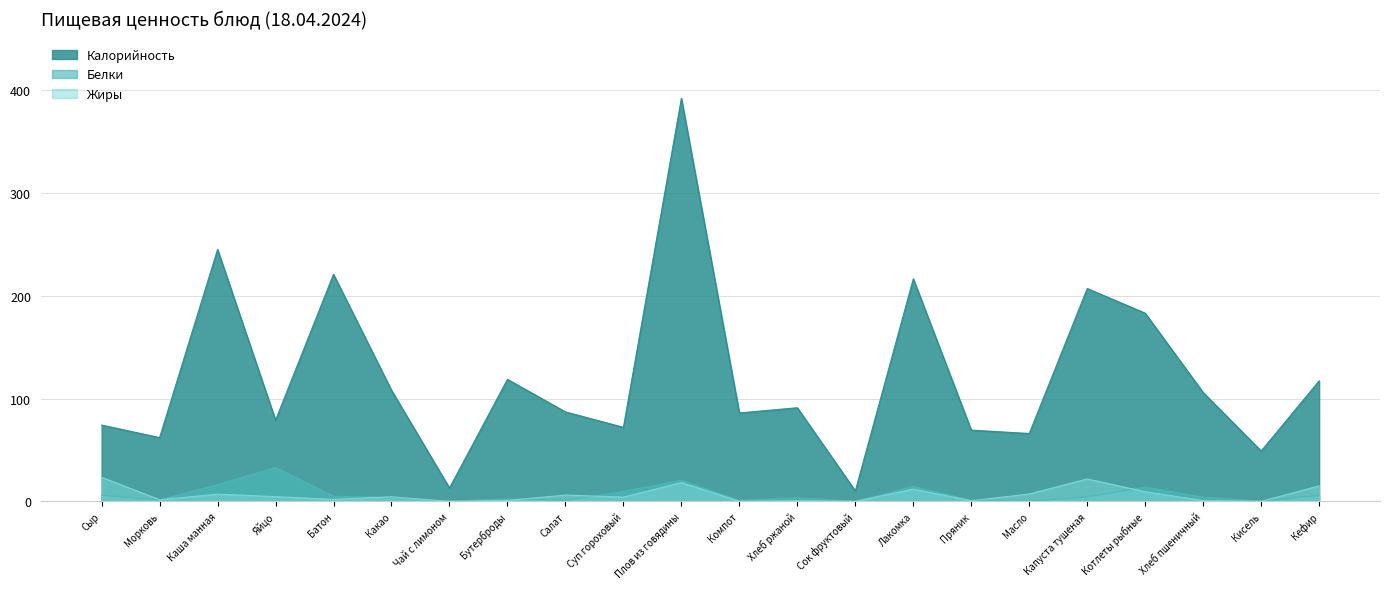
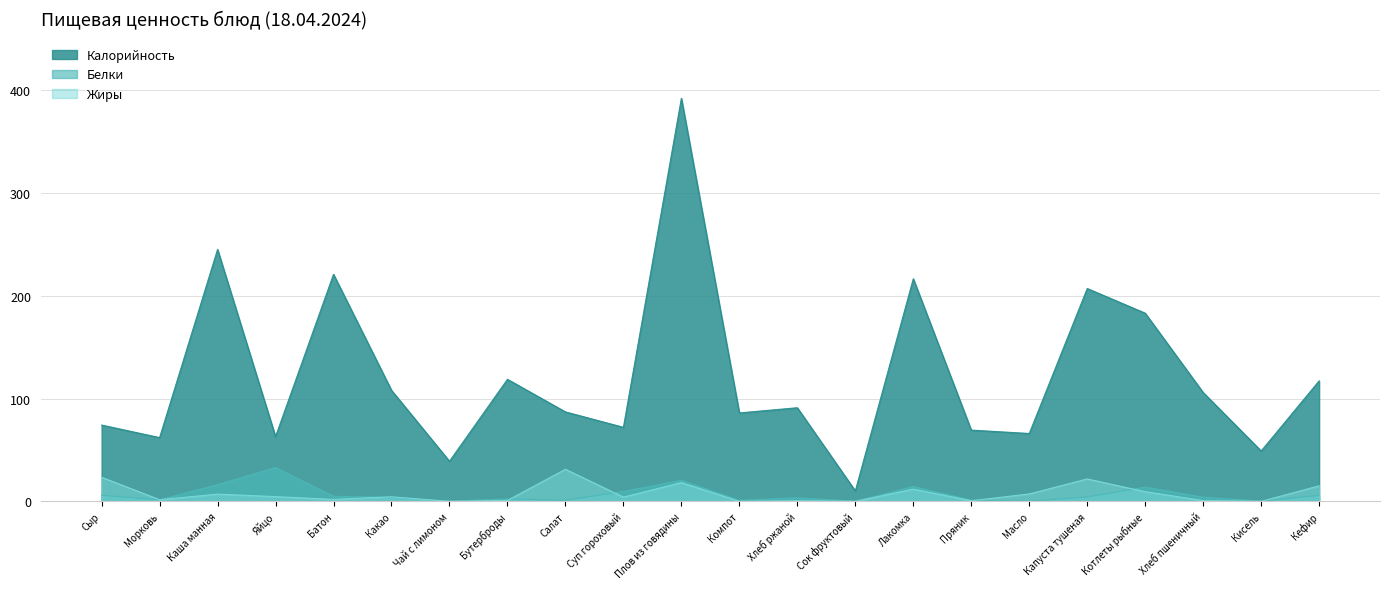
Калорийность, Яйцо: 79 -> 63
Калорийность, Чай с лимоном: 13 -> 39
Жиры, Салат: 6 -> 31
